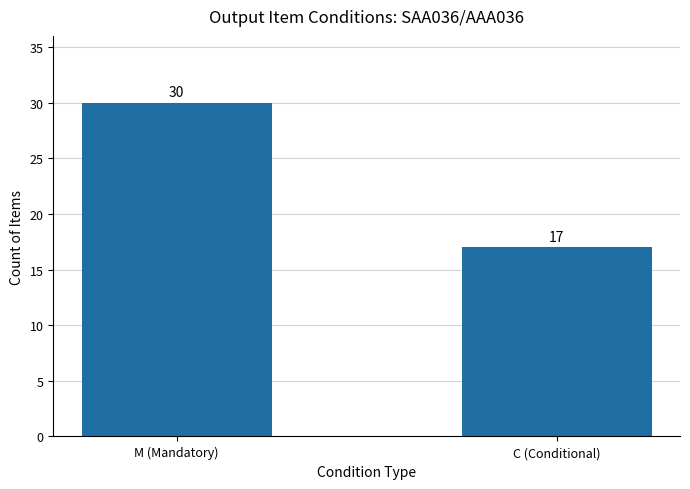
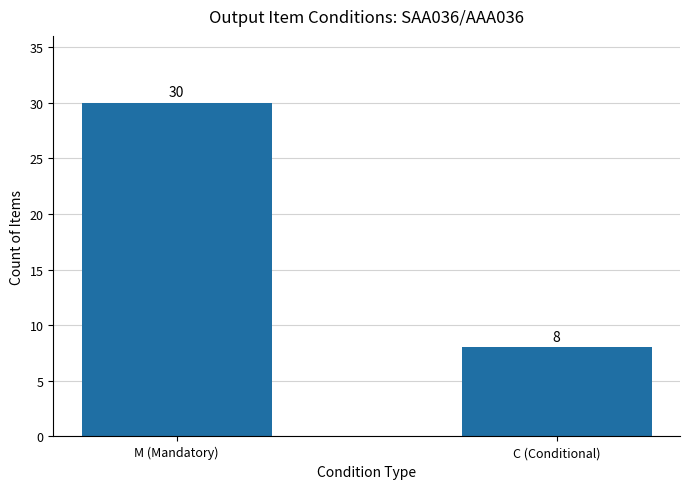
C (Conditional): 17 -> 8
